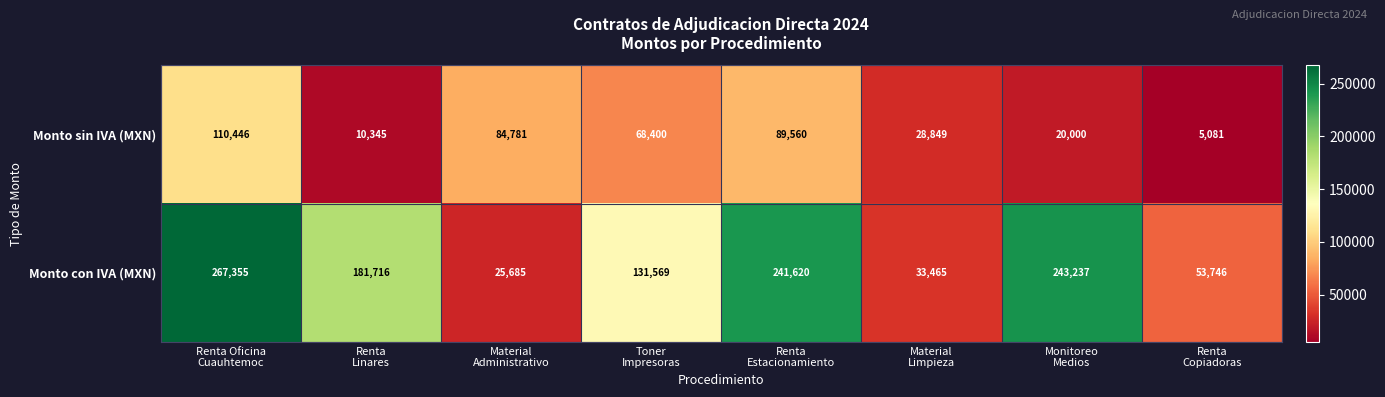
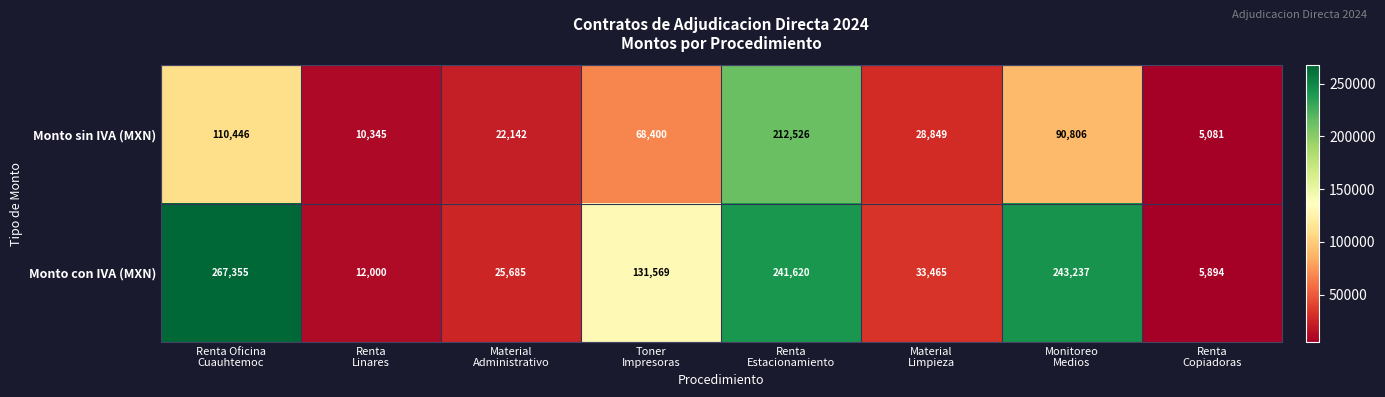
Monto sin IVA (MXN), Material Administrativo: 84,781 -> 22,142
Monto sin IVA (MXN), Renta Estacionamiento: 89,560 -> 212,526
Monto sin IVA (MXN), Monitoreo Medios: 20,000 -> 90,806
Monto con IVA (MXN), Renta Linares: 181,716 -> 12,000
Monto con IVA (MXN), Renta Copiadoras: 53,746 -> 5,894
